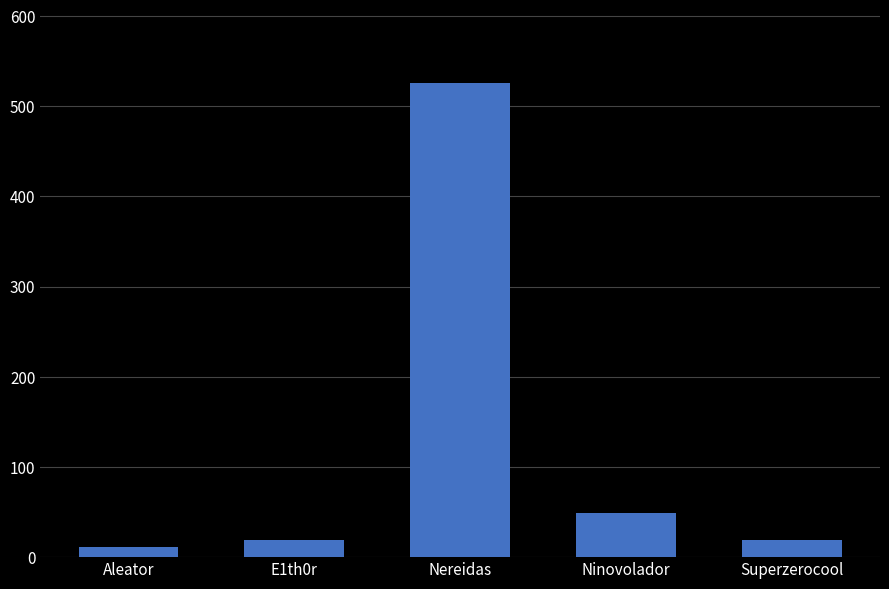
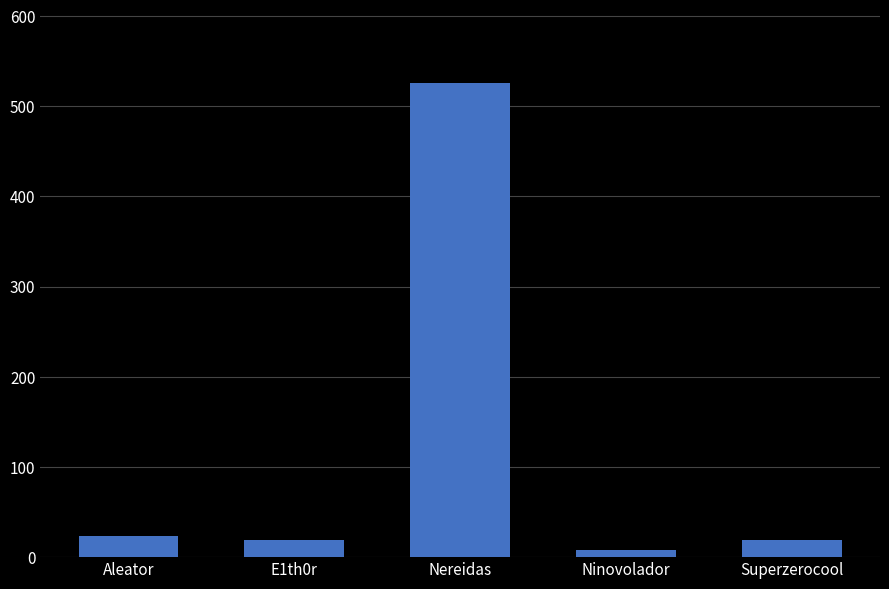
Aleator: 10 -> 20
Ninovolador: 50 -> 10
